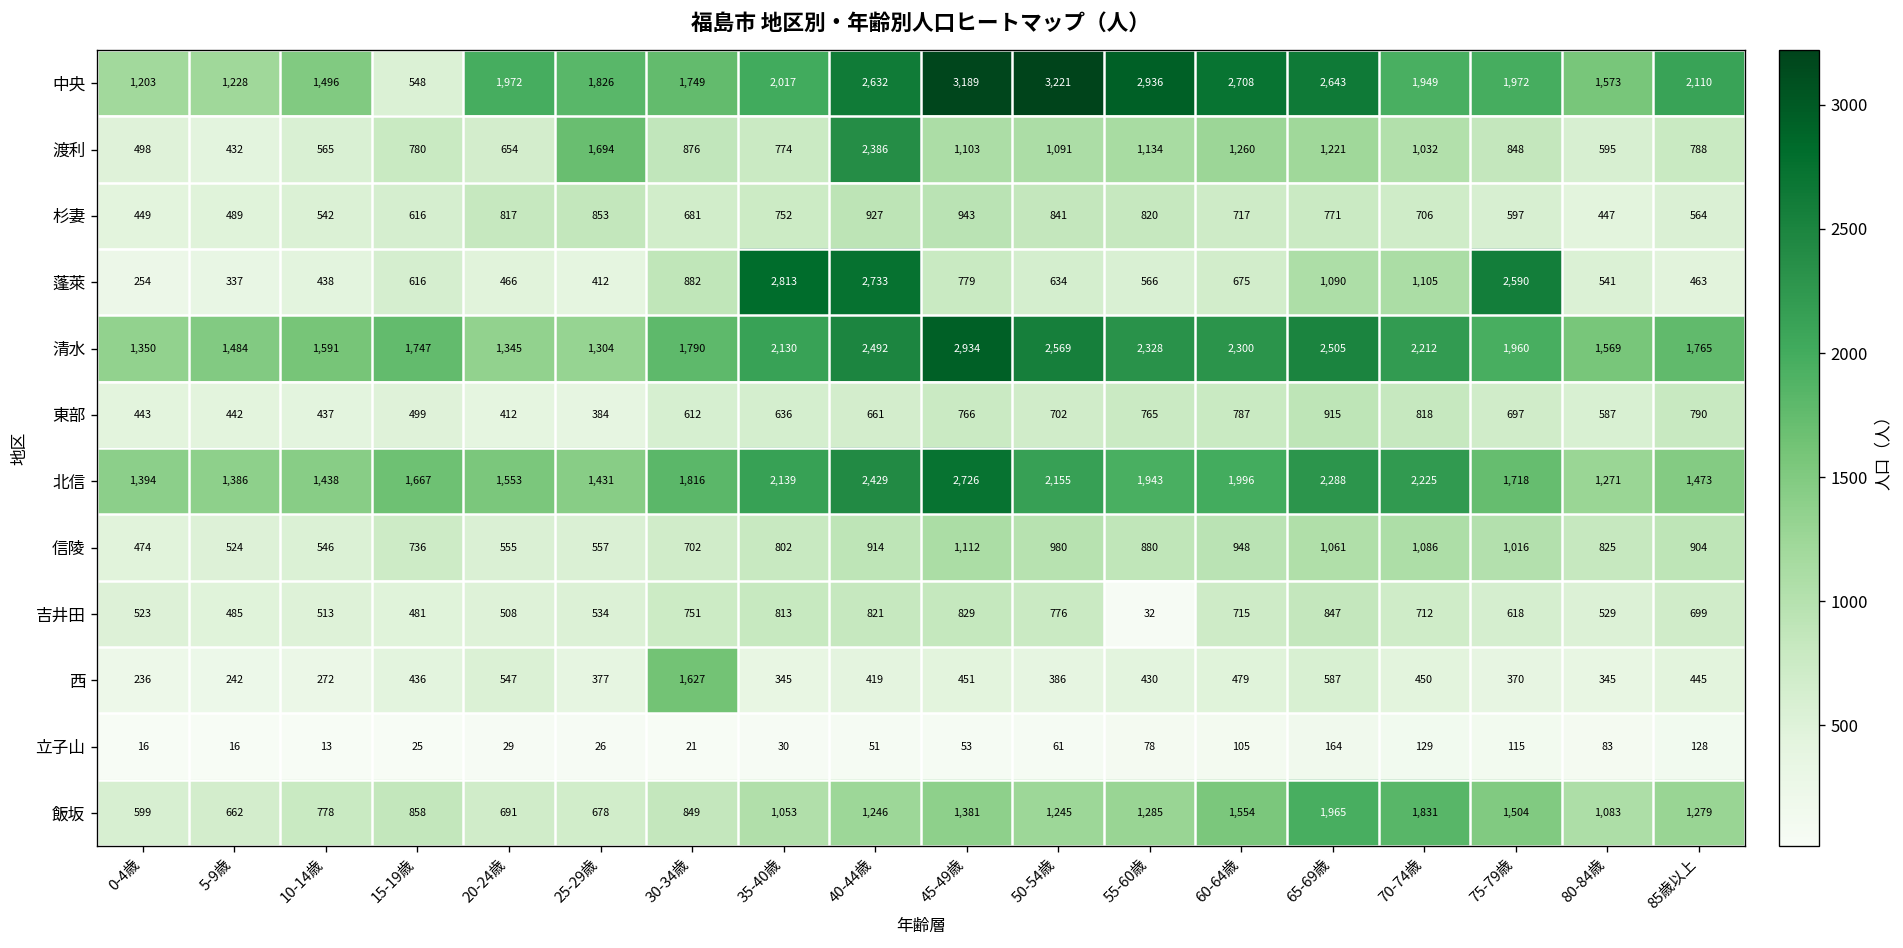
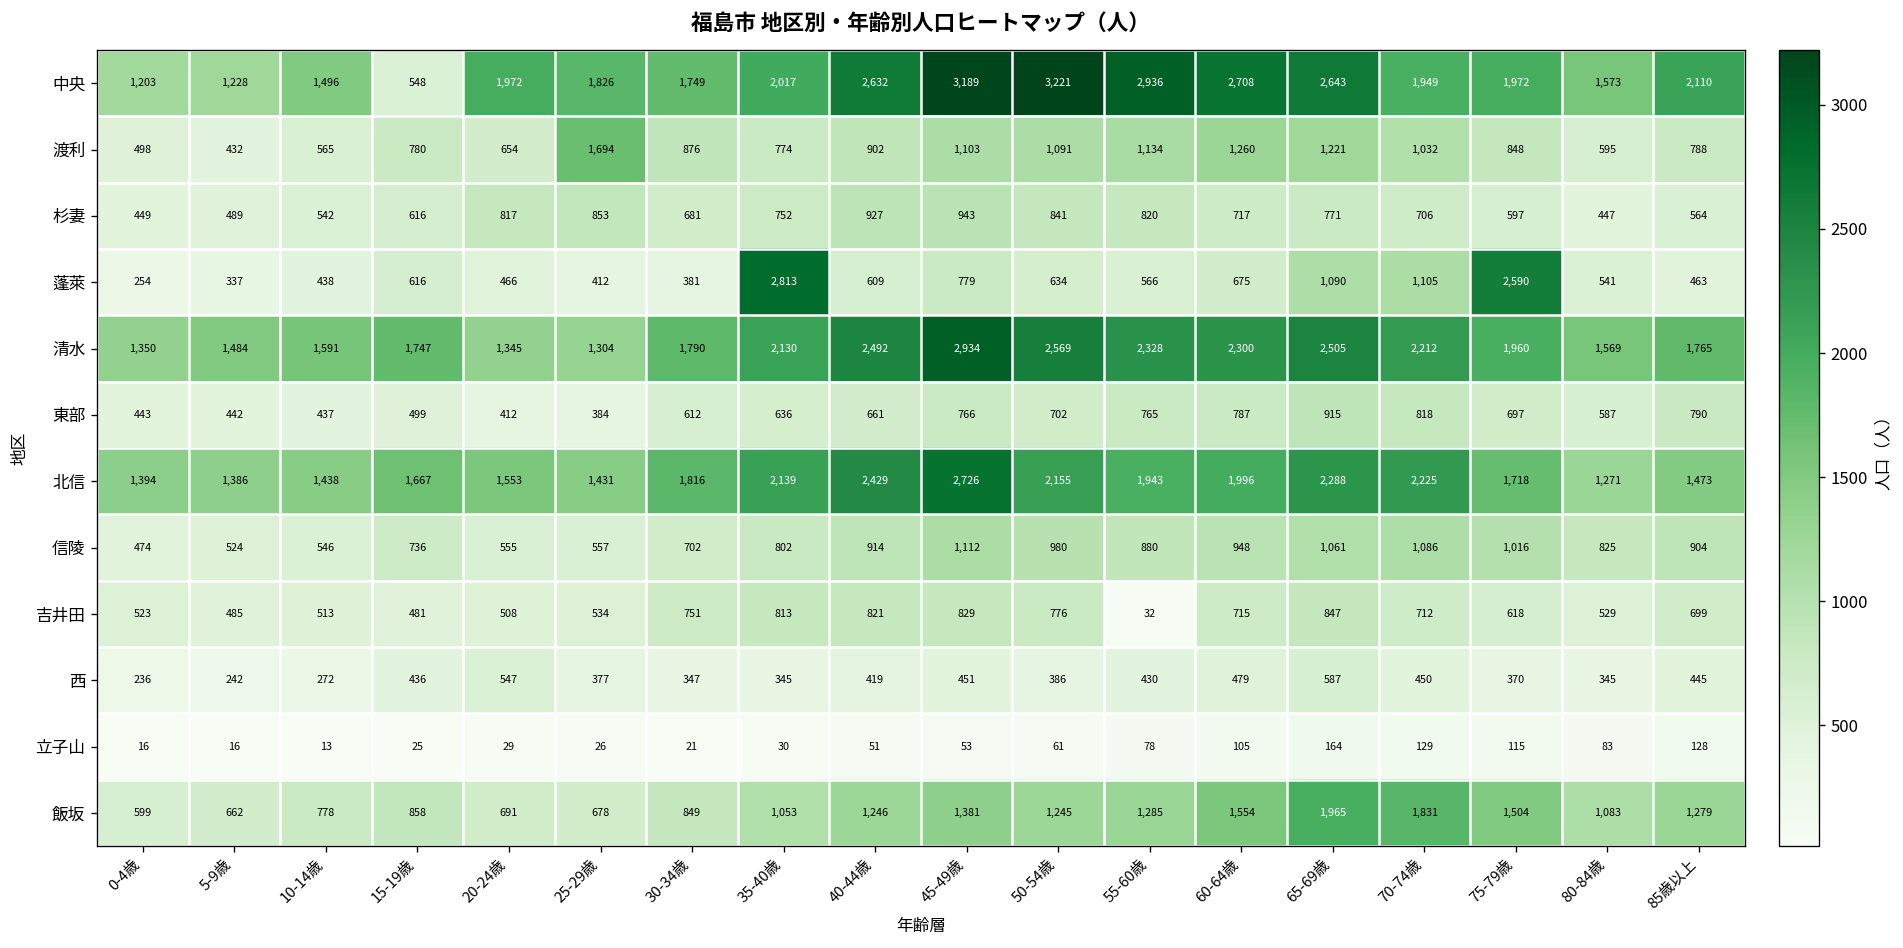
渡利, 40-44歳: 2,386 -> 902
蓬萊, 30-34歳: 882 -> 381
蓬萊, 40-44歳: 2,733 -> 609
西, 30-34歳: 1,627 -> 347
